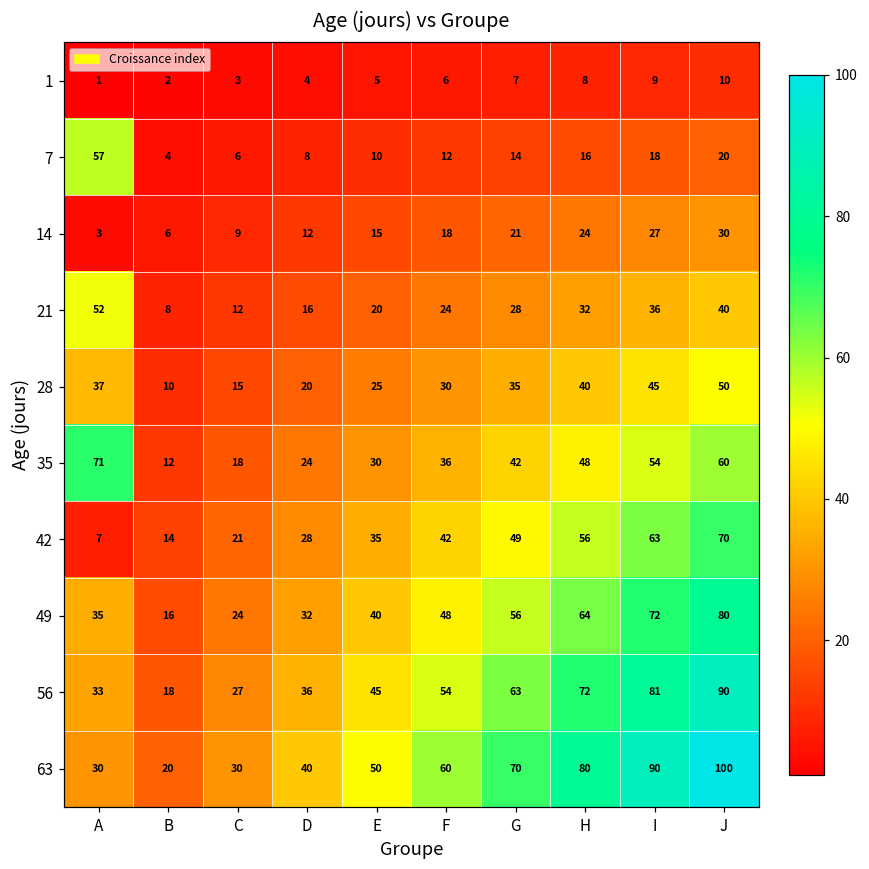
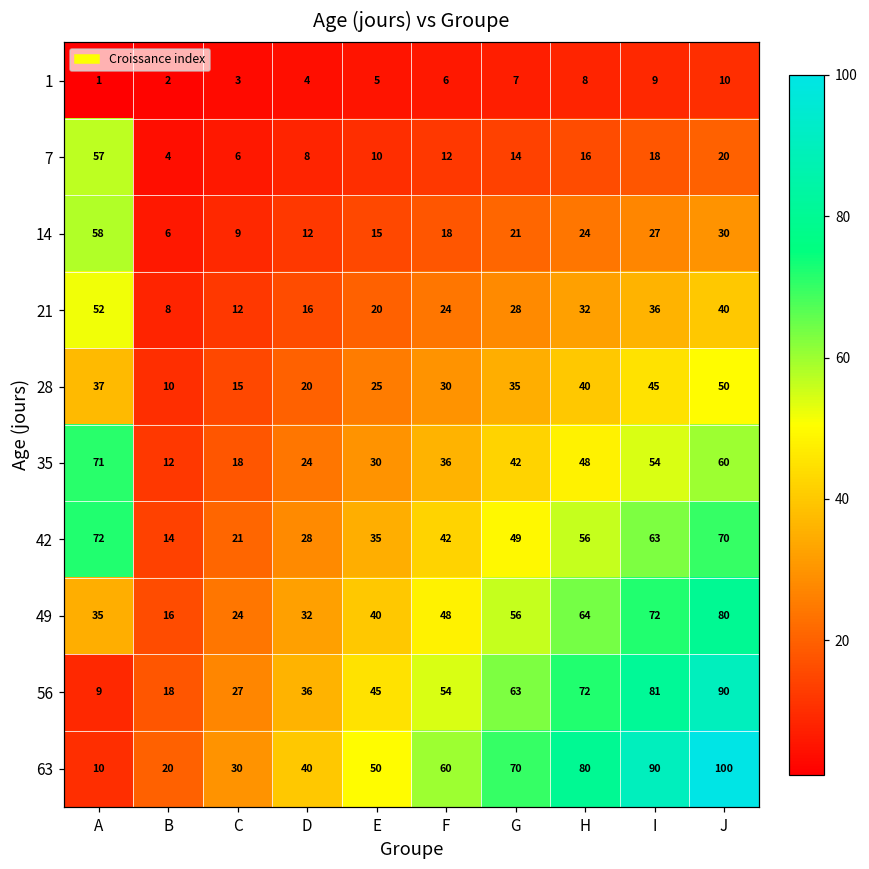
14, A: 3 -> 58
42, A: 7 -> 72
56, A: 33 -> 9
63, A: 30 -> 10
